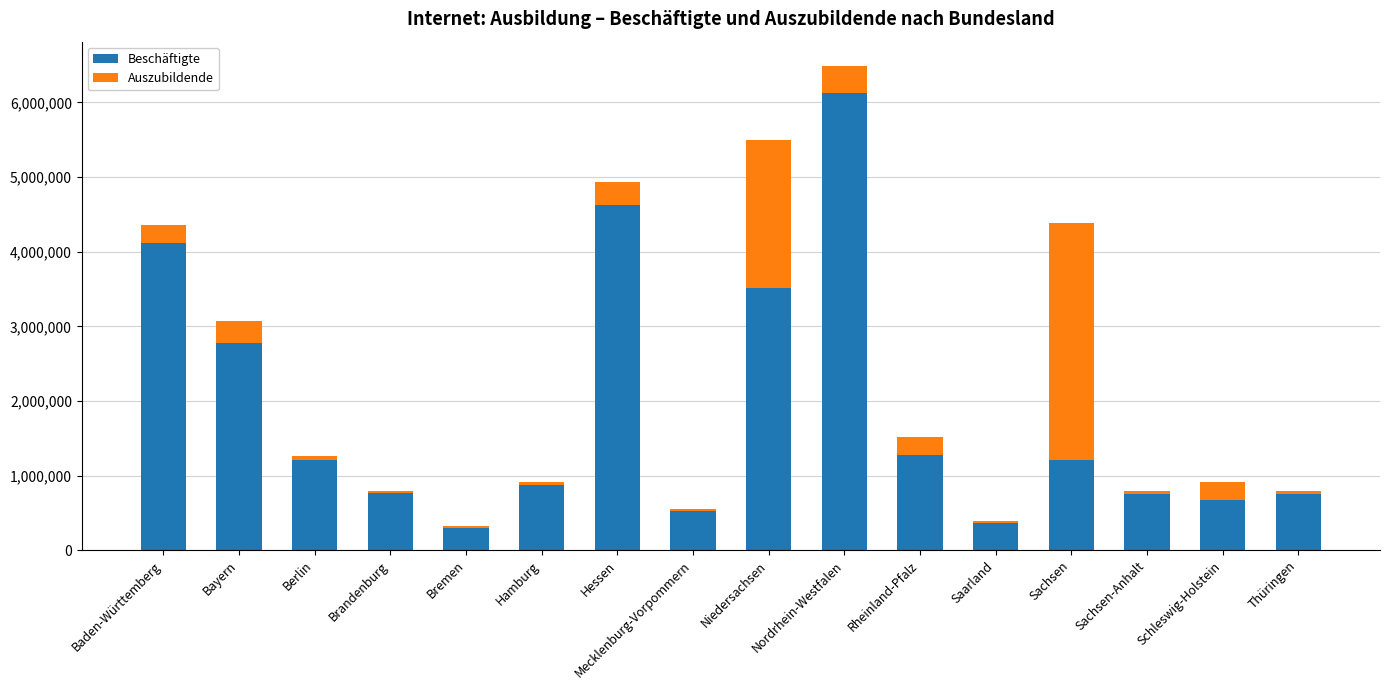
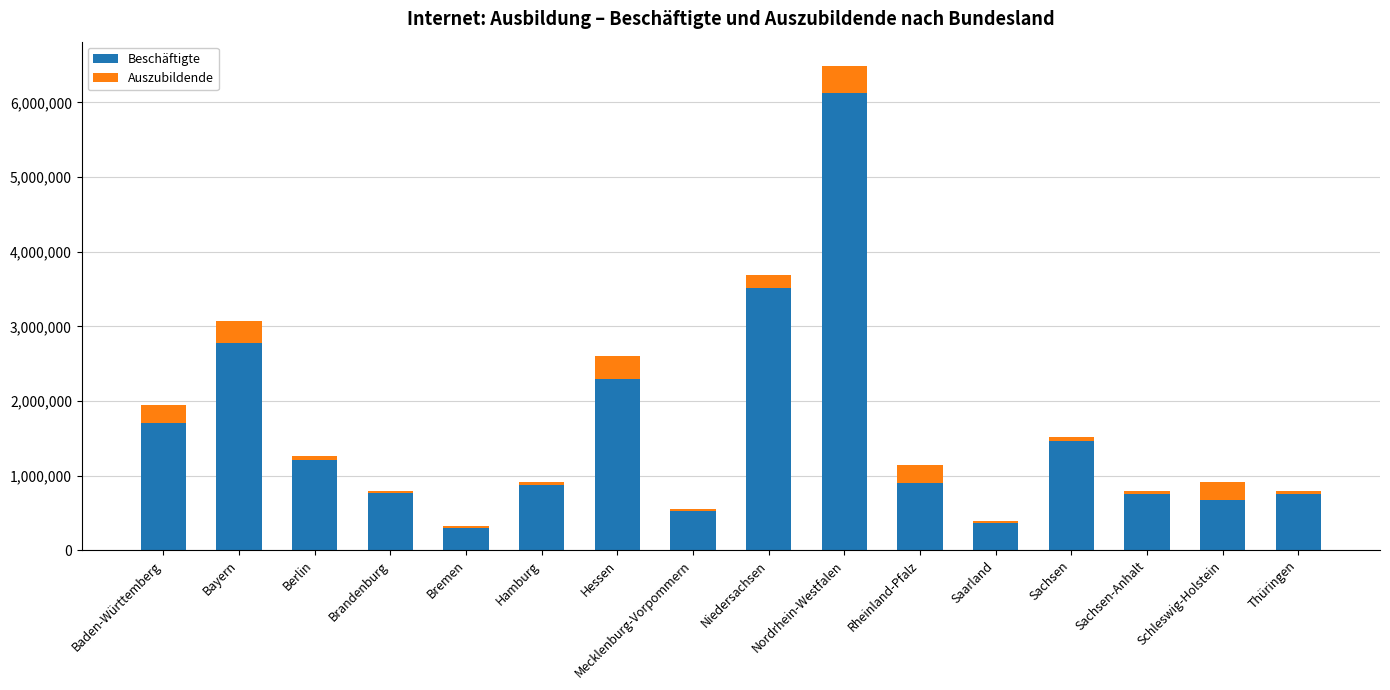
Beschäftigte, Baden-Württemberg: 4,100,000 -> 1,700,000
Beschäftigte, Hessen: 4,600,000 -> 2,300,000
Auszubildende, Niedersachsen: 2,000,000 -> 200,000
Beschäftigte, Rheinland-Pfalz: 1,300,000 -> 900,000
Beschäftigte, Sachsen: 1,200,000 -> 1,500,000
Auszubildende, Sachsen: 3,200,000 -> 100,000
